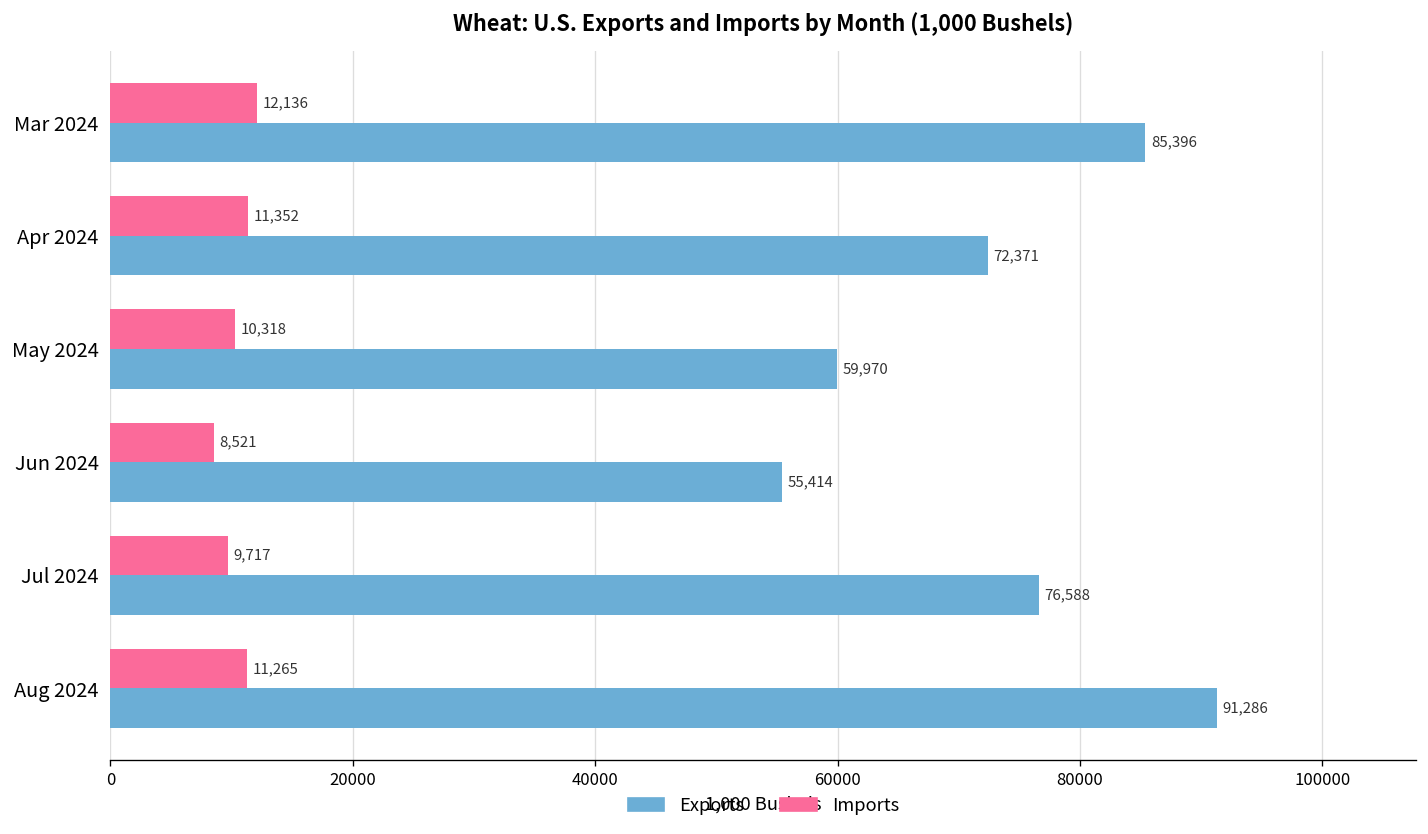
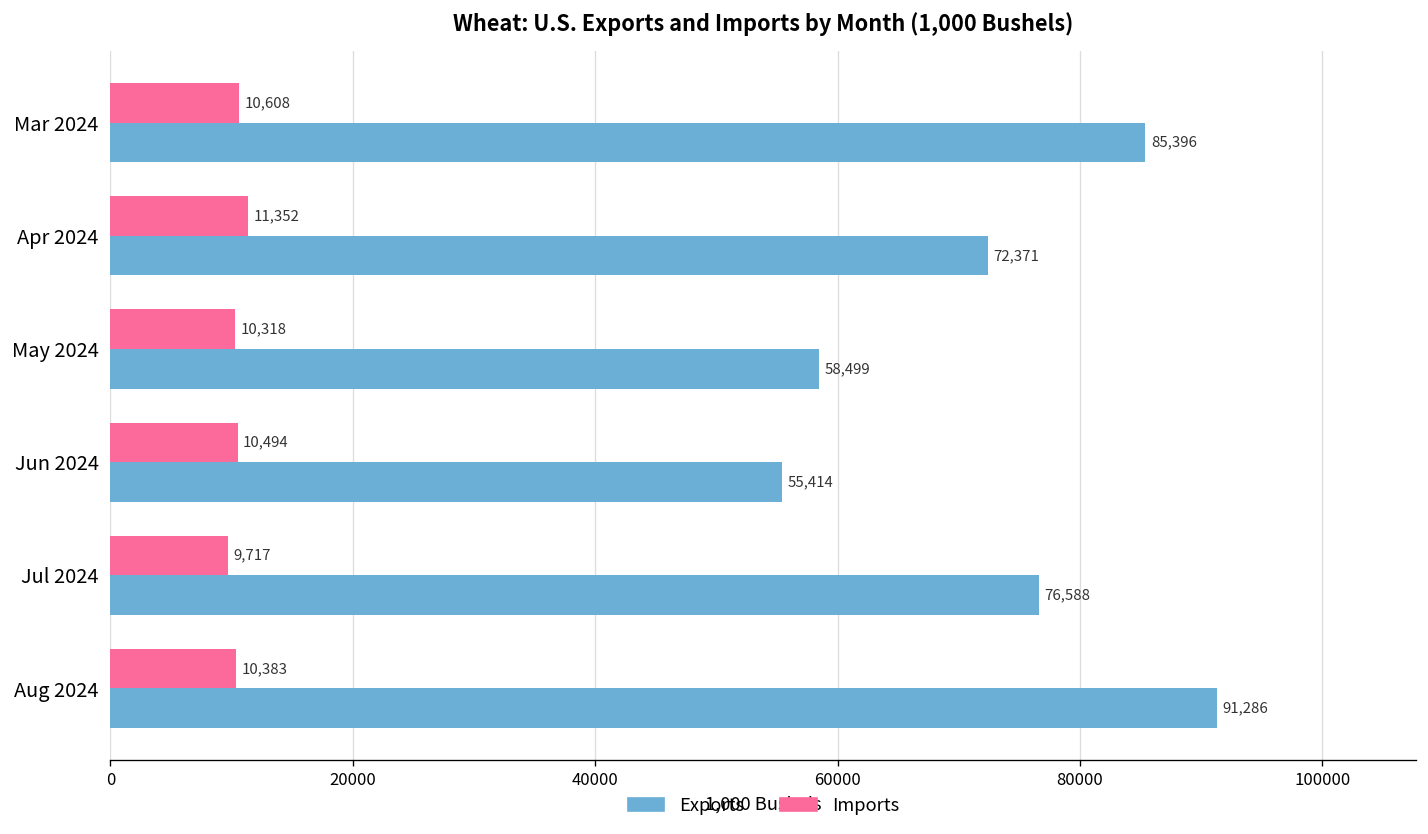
Imports, Mar 2024: 12,136 -> 10,608
Exports, May 2024: 59,970 -> 58,499
Imports, Jun 2024: 8,521 -> 10,494
Imports, Aug 2024: 11,265 -> 10,383
